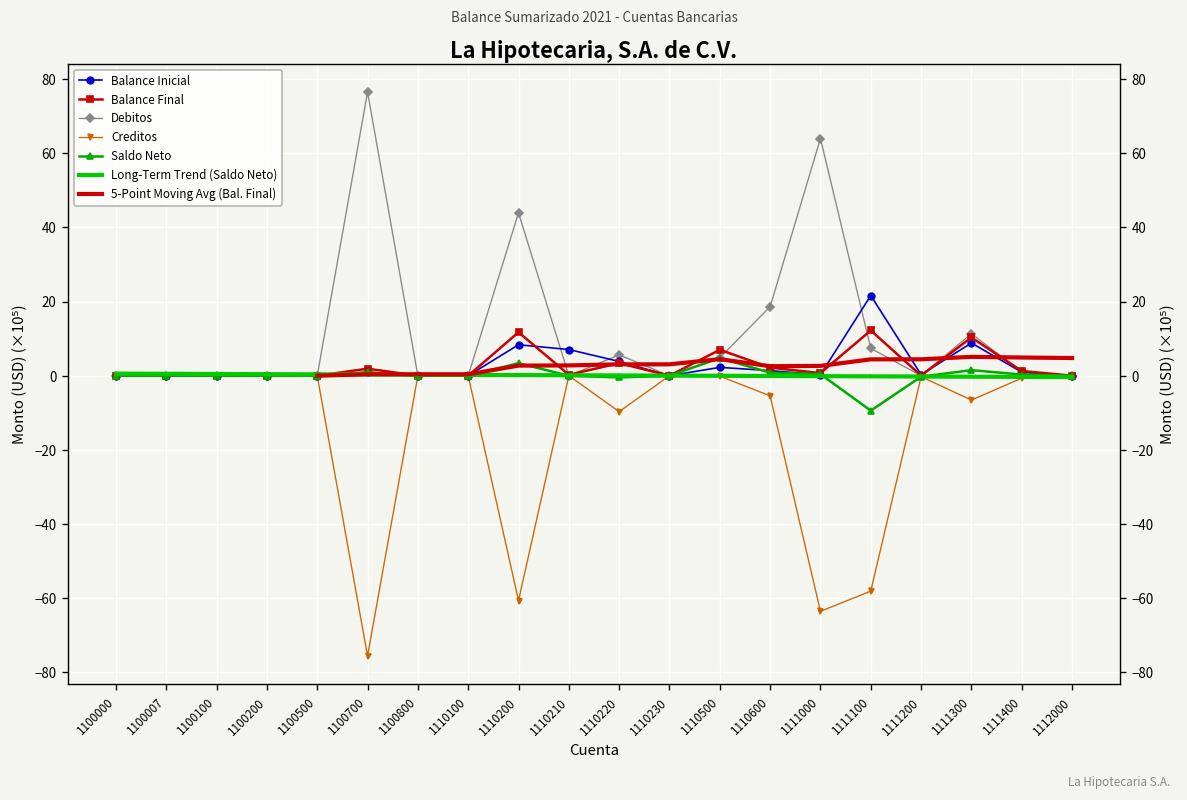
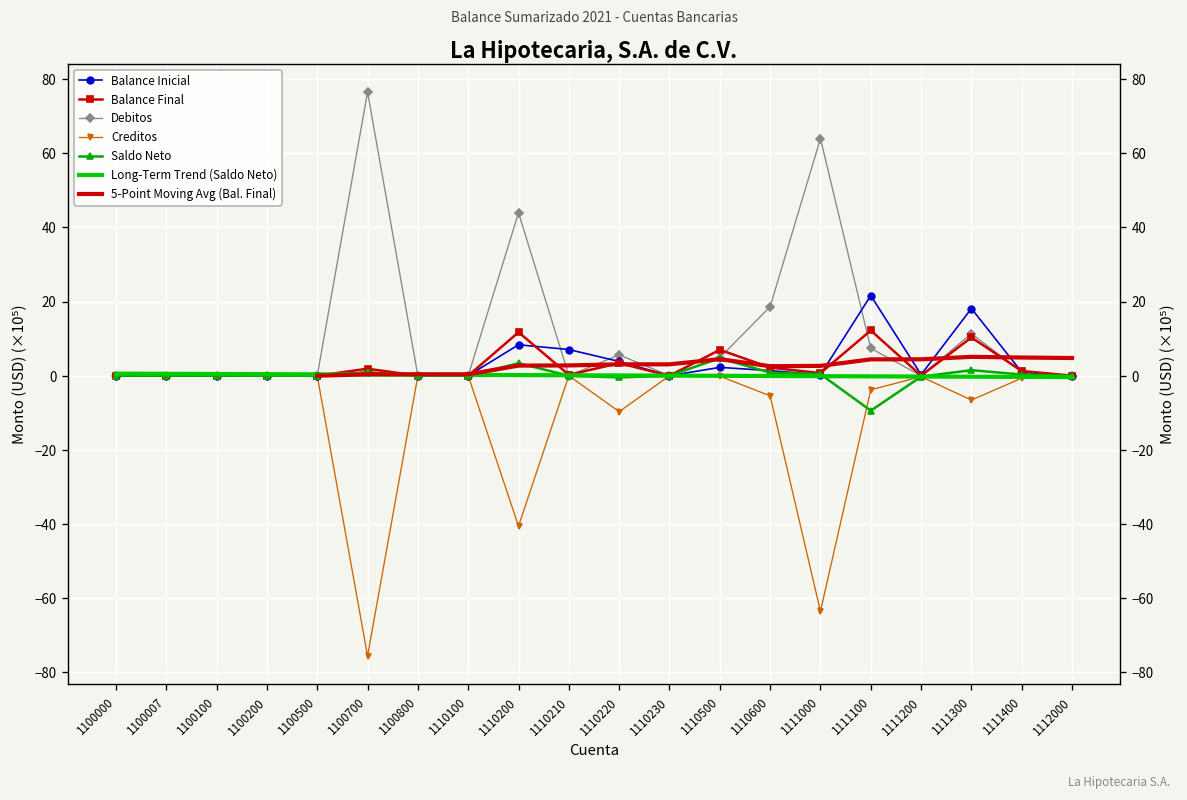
Creditos, 1110200: -61 -> -41
Creditos, 1111100: -58 -> -4
Balance Inicial, 1111300: 9 -> 18
